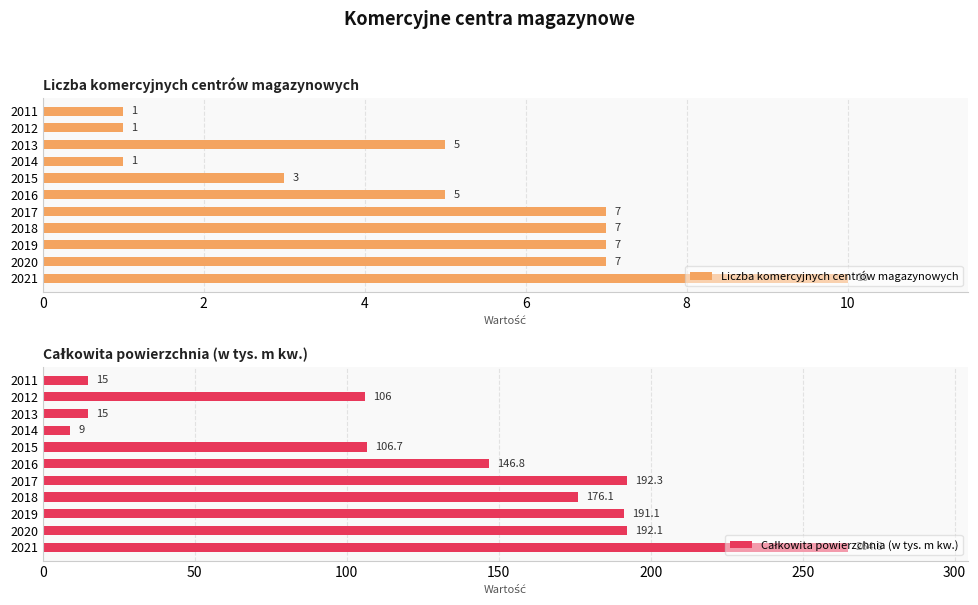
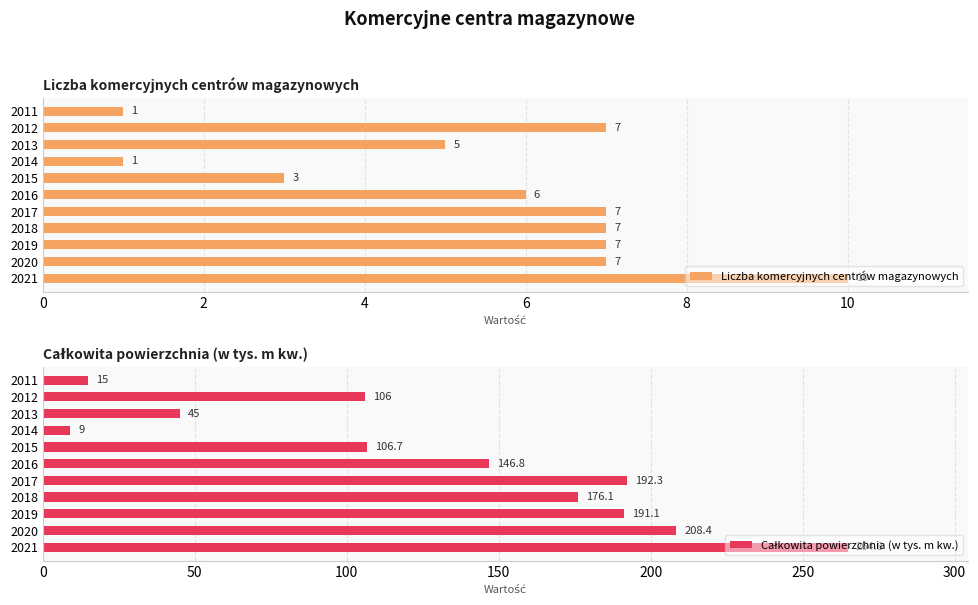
Liczba komercyjnych centrów magazynowych, 2012: 1 -> 7
Liczba komercyjnych centrów magazynowych, 2016: 5 -> 6
Całkowita powierzchnia (w tys. m kw.), 2013: 15 -> 45
Całkowita powierzchnia (w tys. m kw.), 2020: 192.1 -> 208.4
